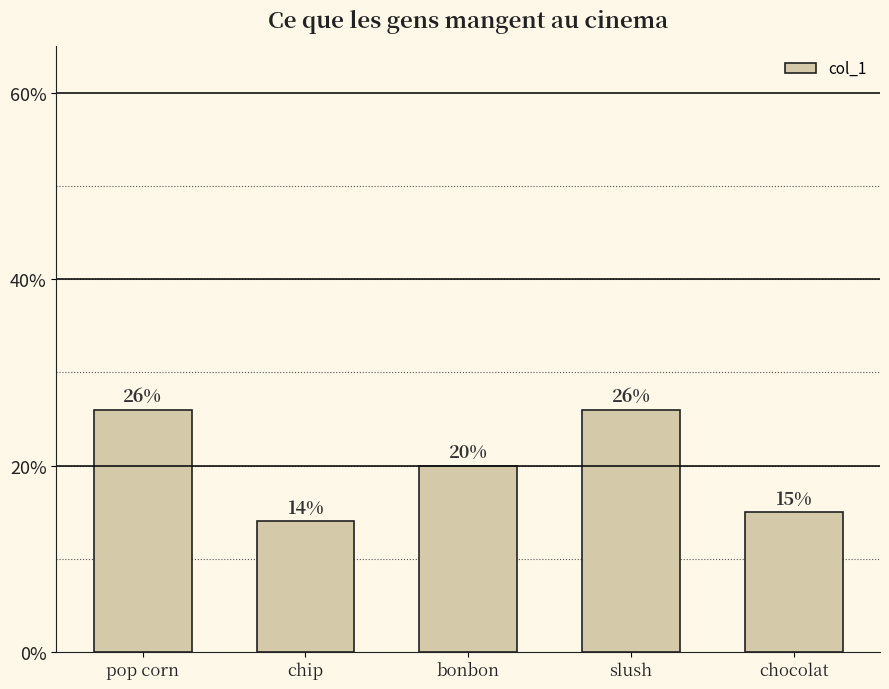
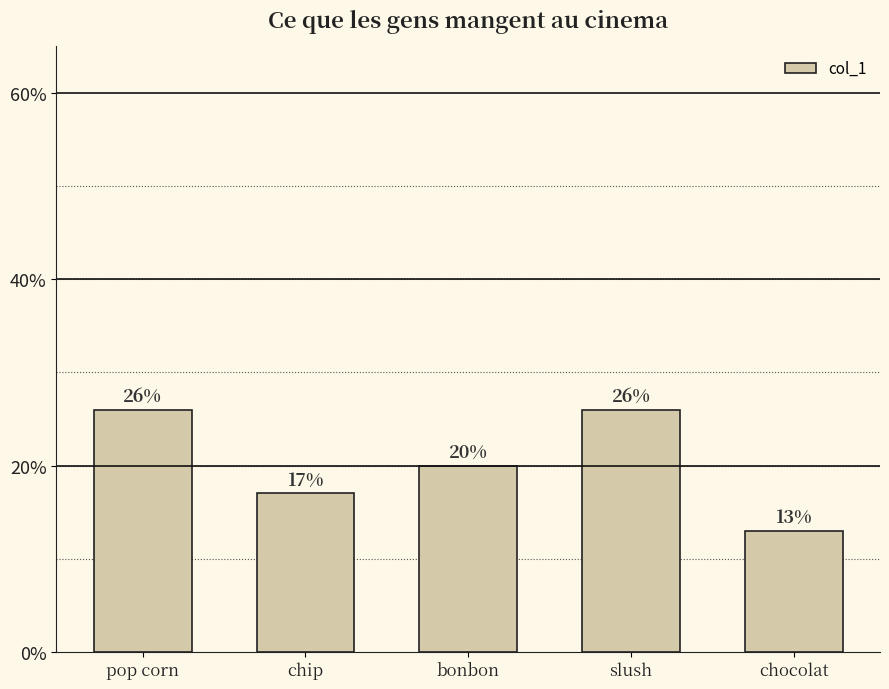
chip: 14% -> 17%
chocolat: 15% -> 13%
